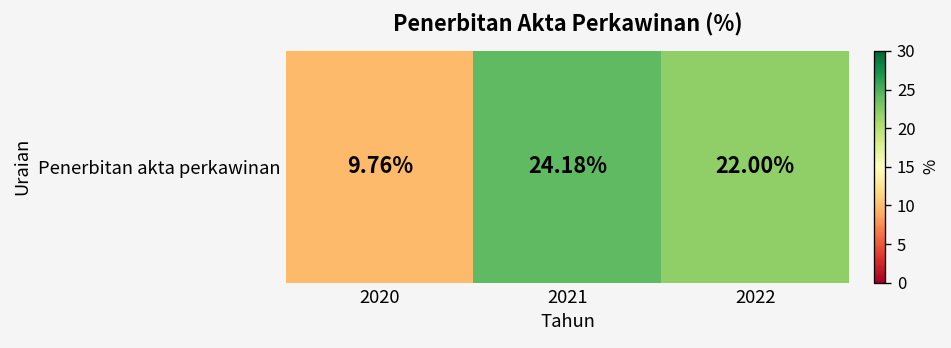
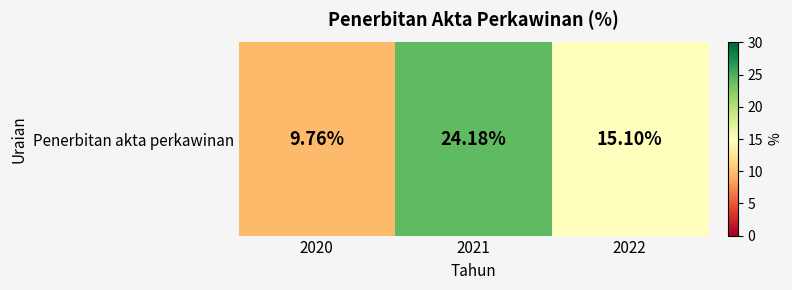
Penerbitan akta perkawinan, 2022: 22.00% -> 15.10%
